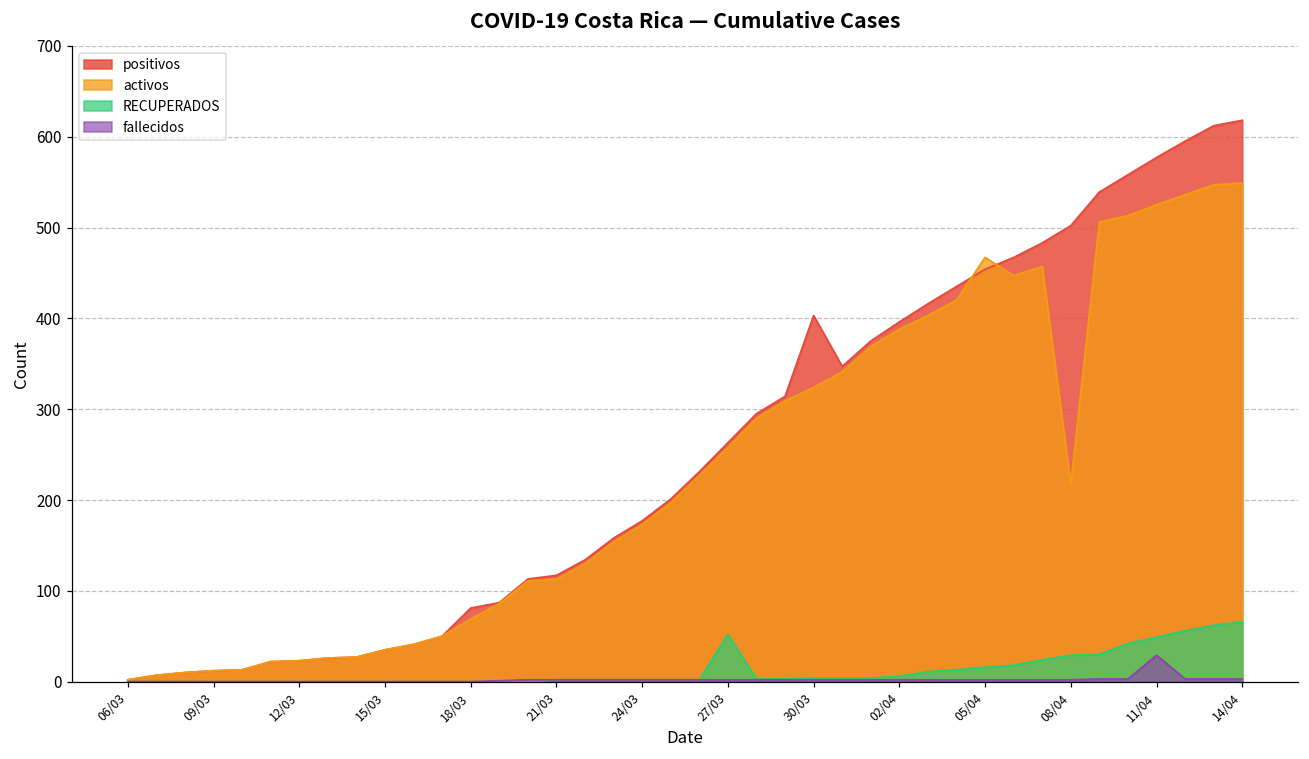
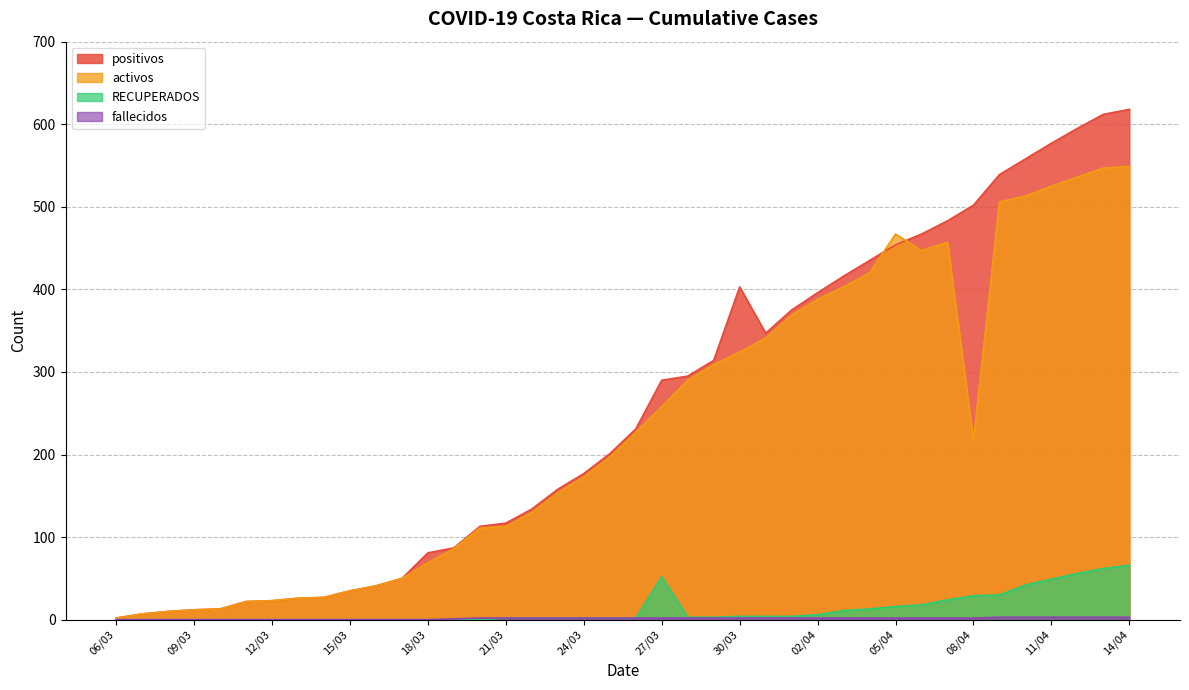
positivos, 27/03: 260 -> 290
fallecidos, 11/04: 30 -> 0
